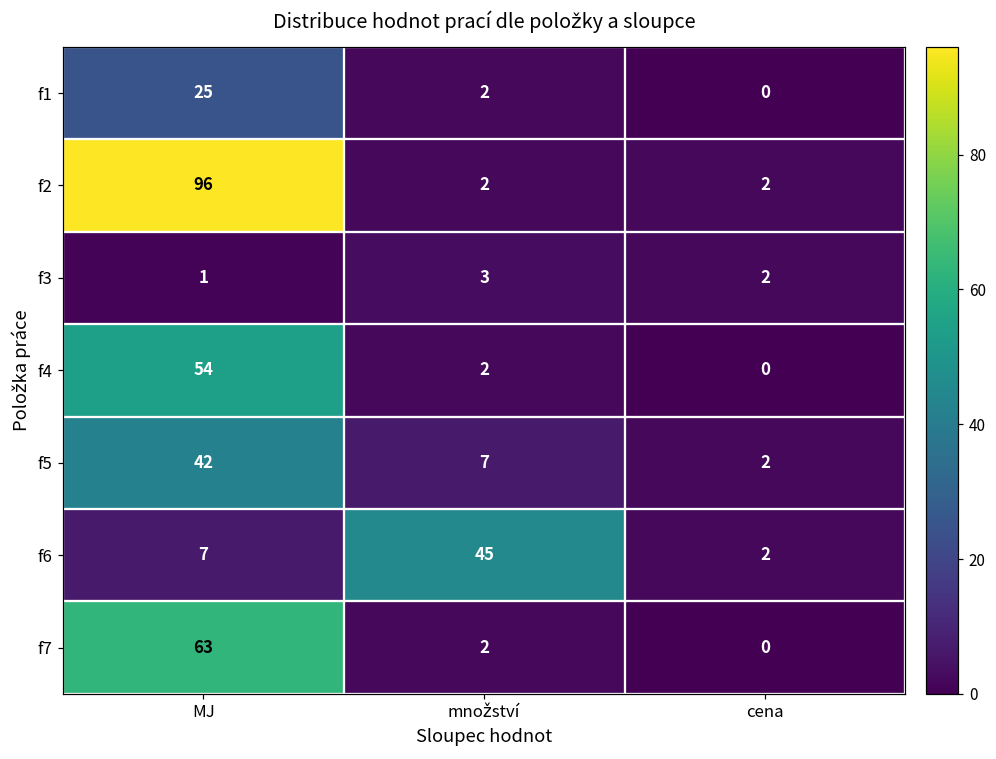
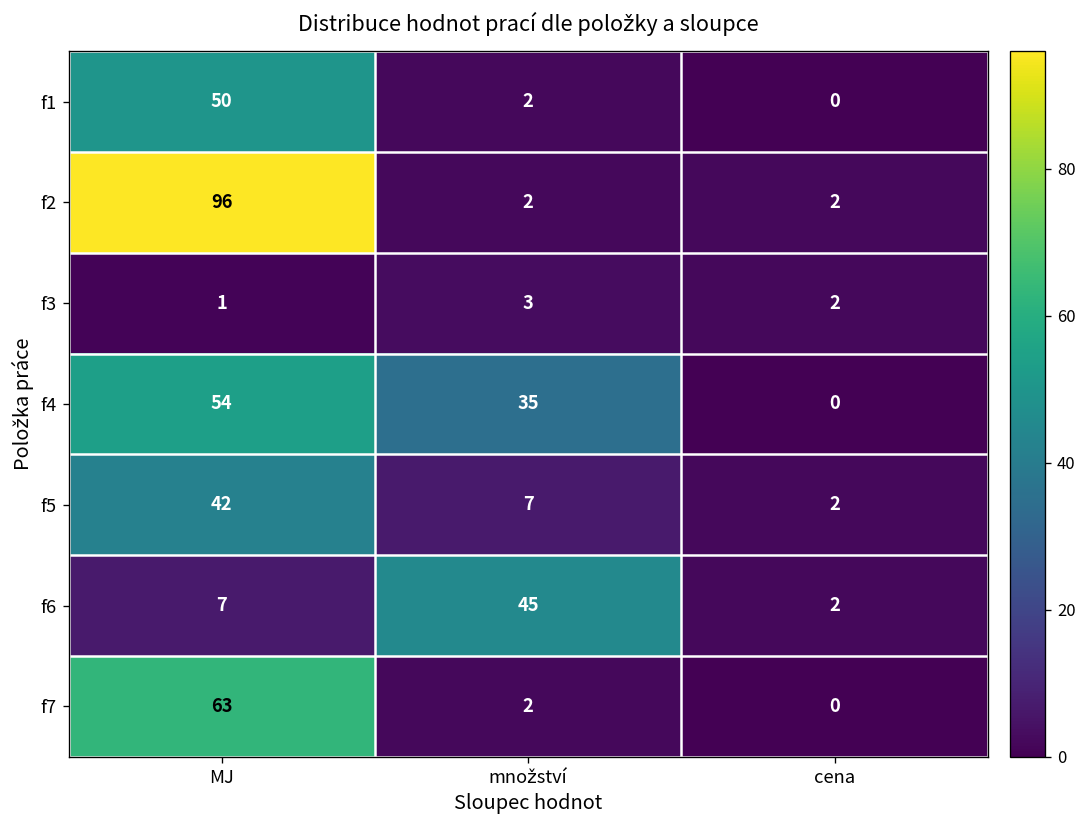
f1, MJ: 25 -> 50
f4, množství: 2 -> 35
